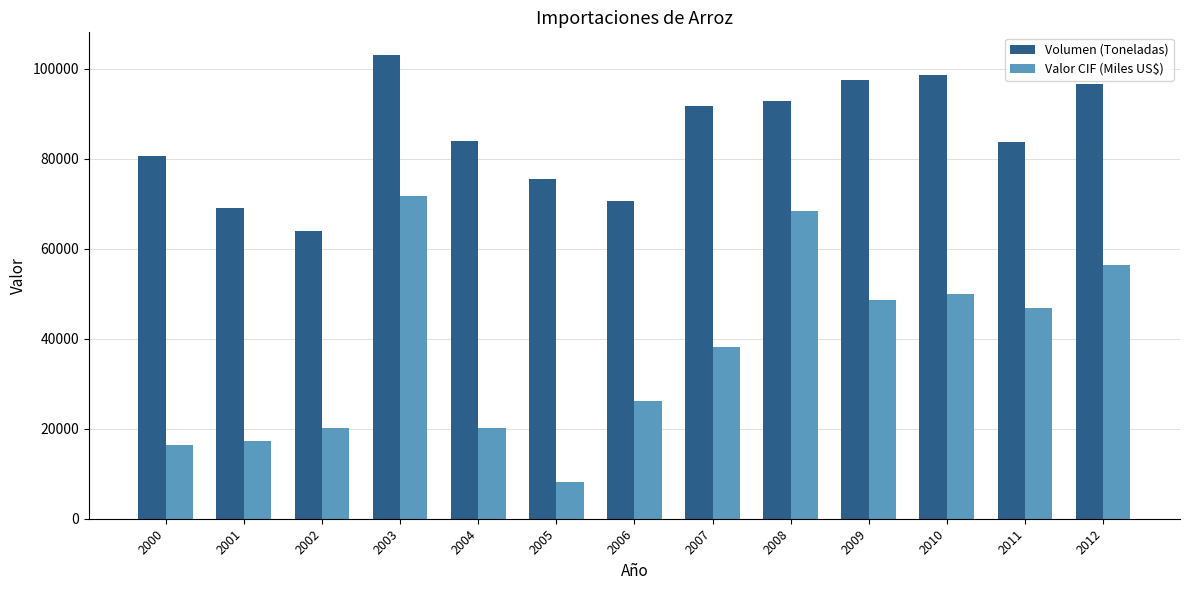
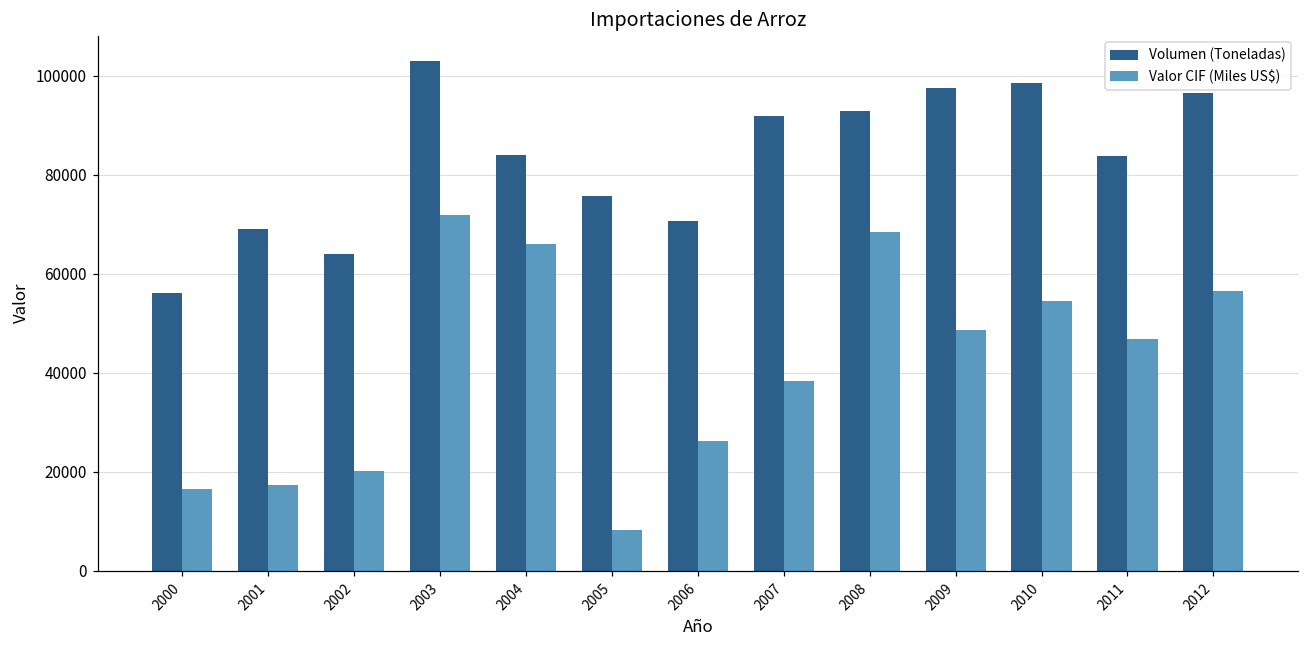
Volumen (Toneladas), 2000: 81000 -> 56000
Valor CIF (Miles US$), 2004: 20000 -> 66000
Valor CIF (Miles US$), 2010: 50000 -> 55000
